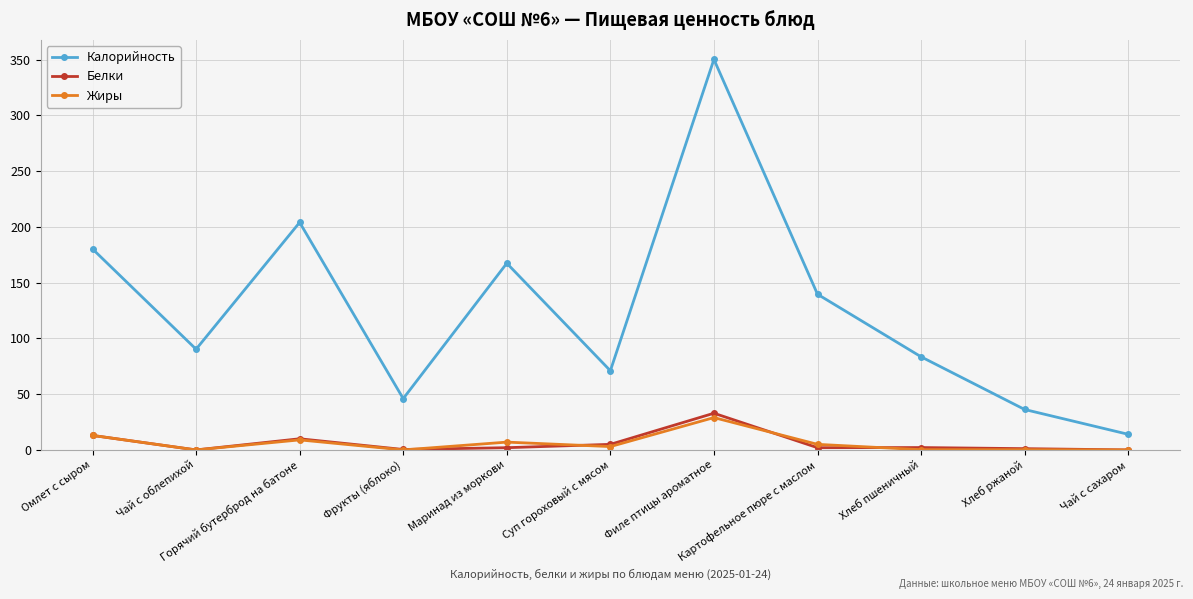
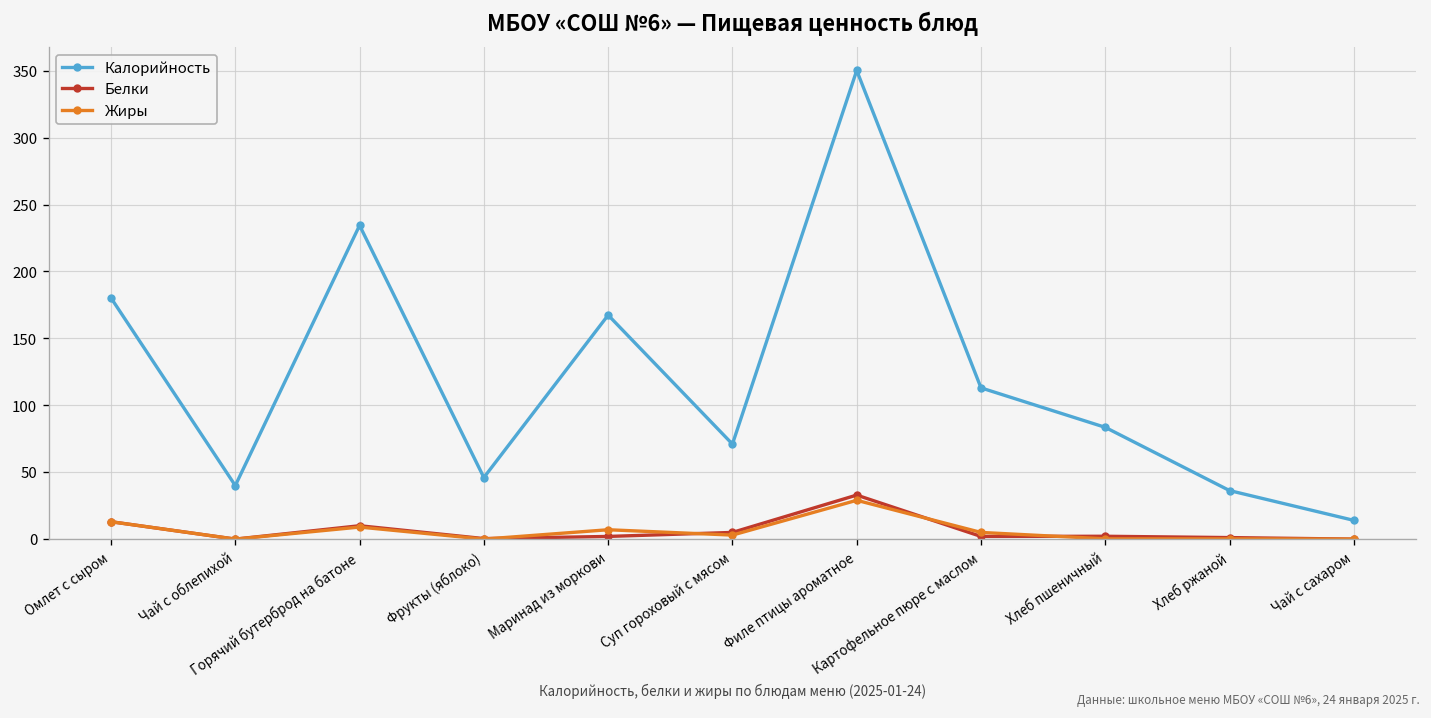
Калорийность, Чай с облепихой: 90 -> 40
Калорийность, Горячий бутерброд на батоне: 204 -> 234
Калорийность, Картофельное пюре с маслом: 140 -> 113
